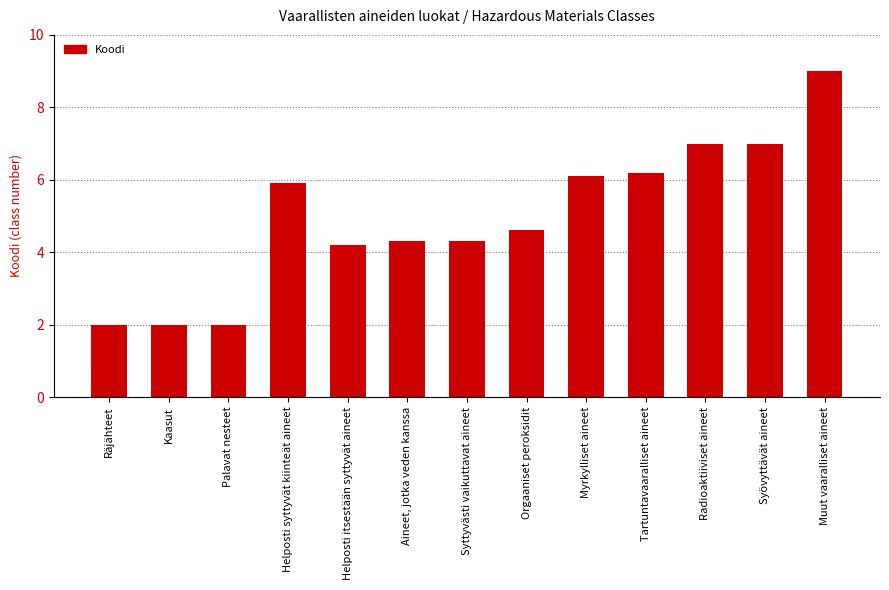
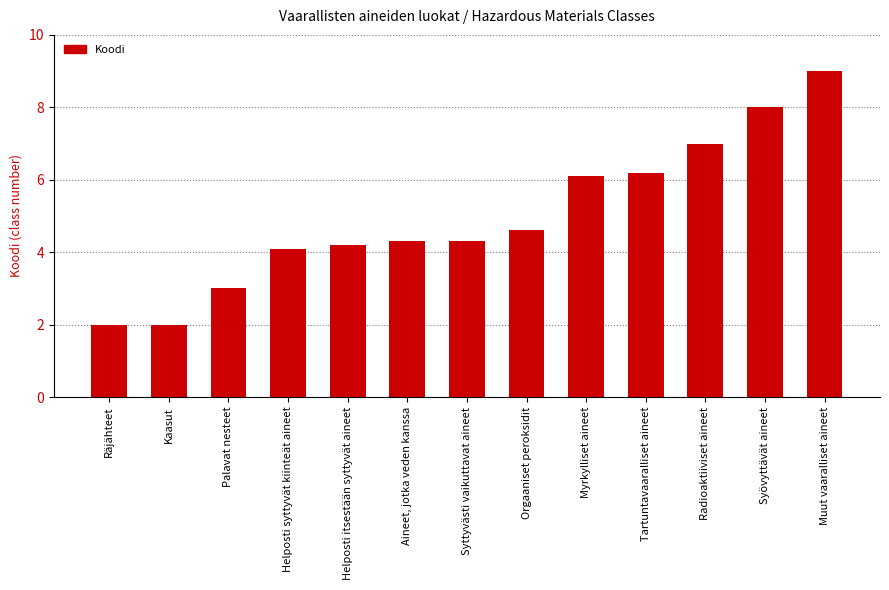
Palavat nesteet: 2 -> 3
Helposti syttyvät kiinteät aineet: 5.9 -> 4.1
Syövyttävät aineet: 7 -> 8
